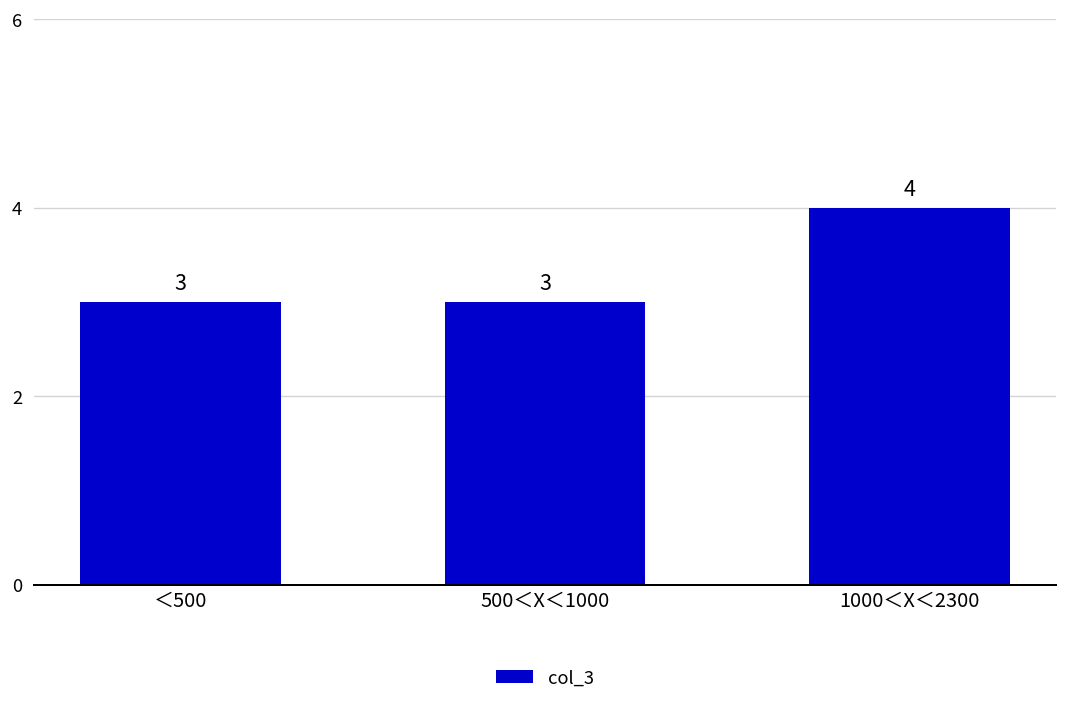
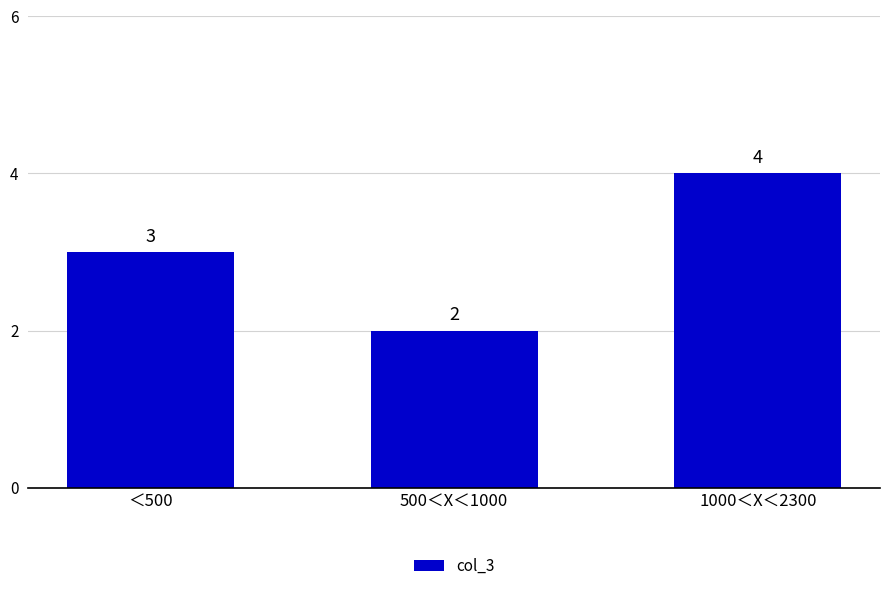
500＜X＜1000: 3 -> 2
